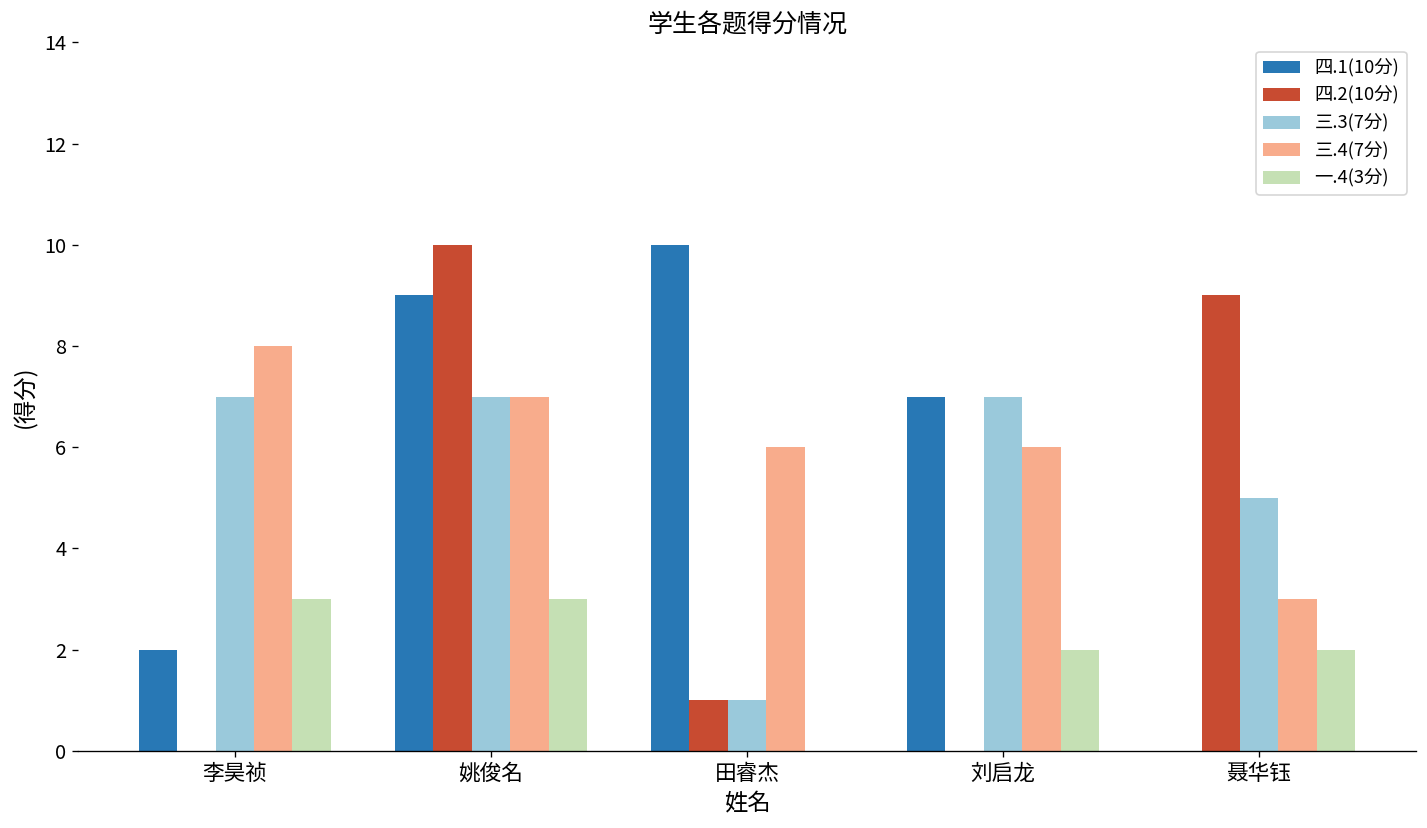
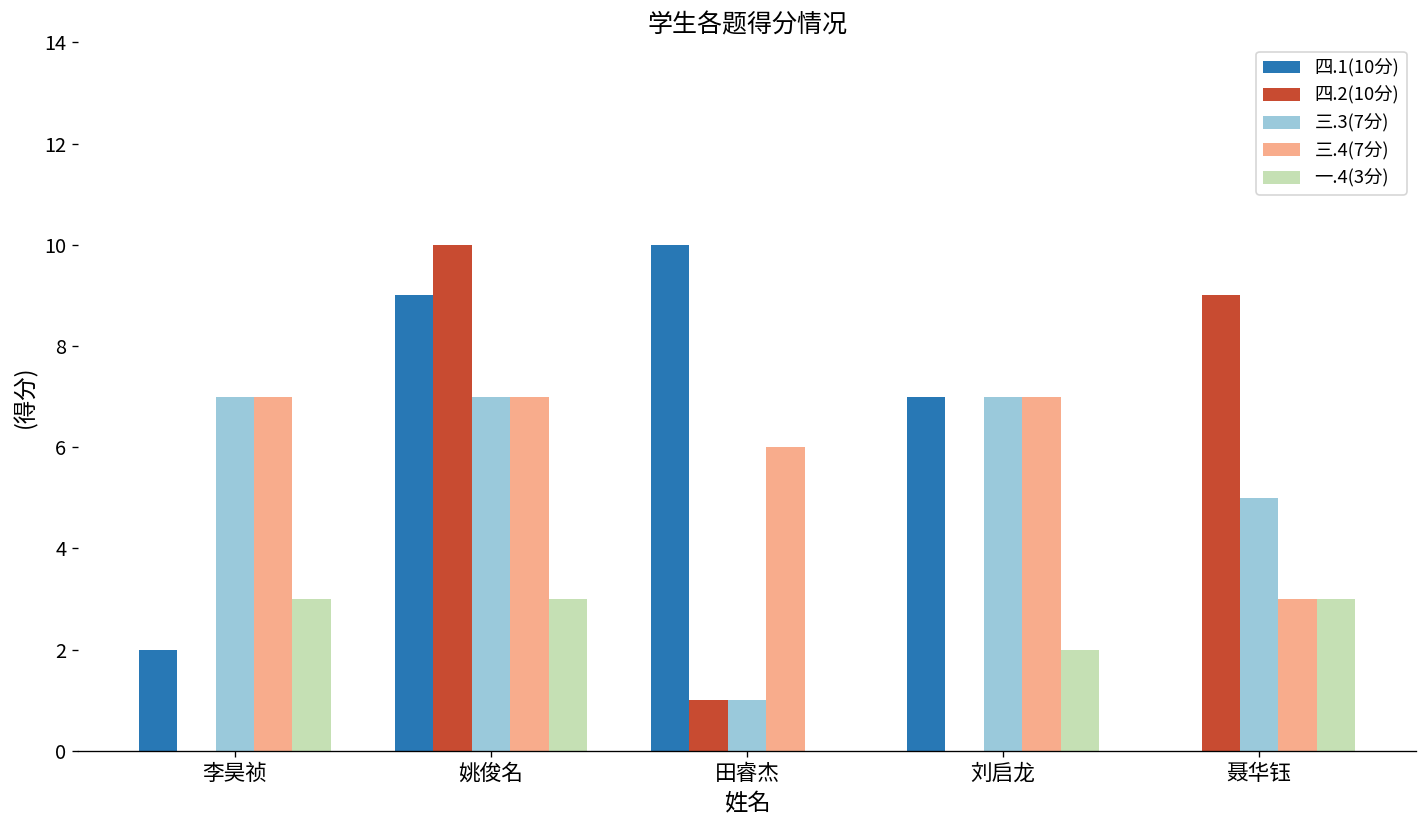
三.4(7分), 李昊祯: 8 -> 7
三.4(7分), 刘启龙: 6 -> 7
一.4(3分), 聂华钰: 2 -> 3
